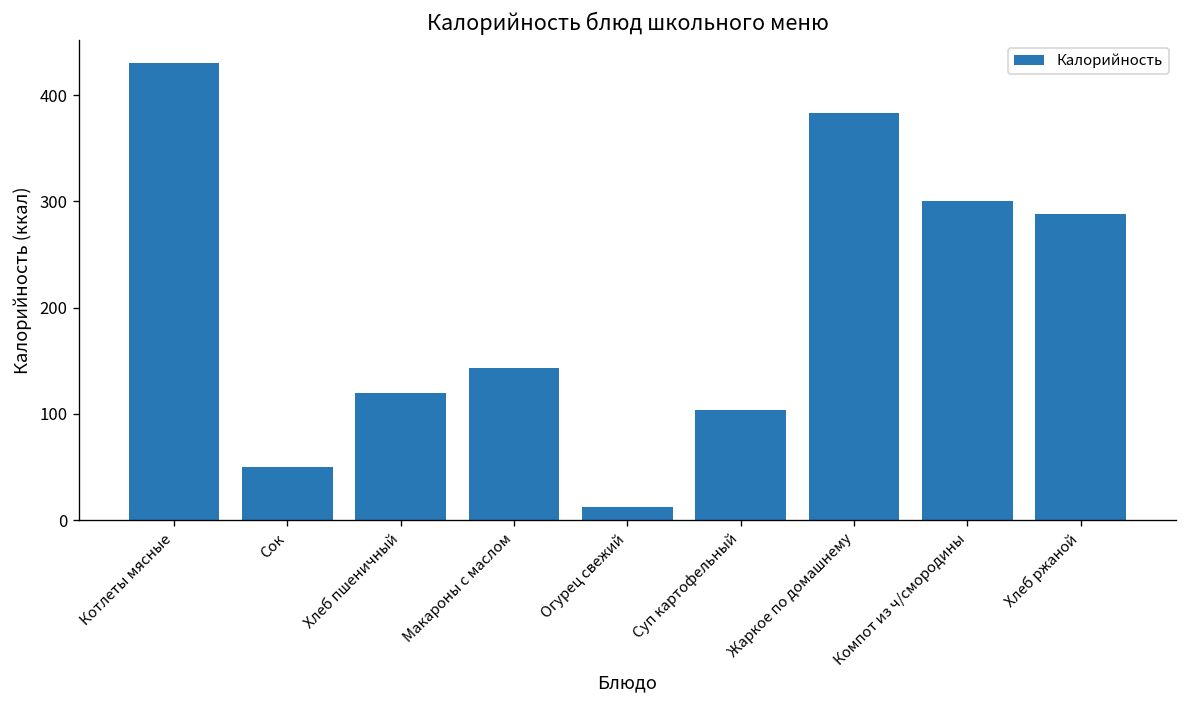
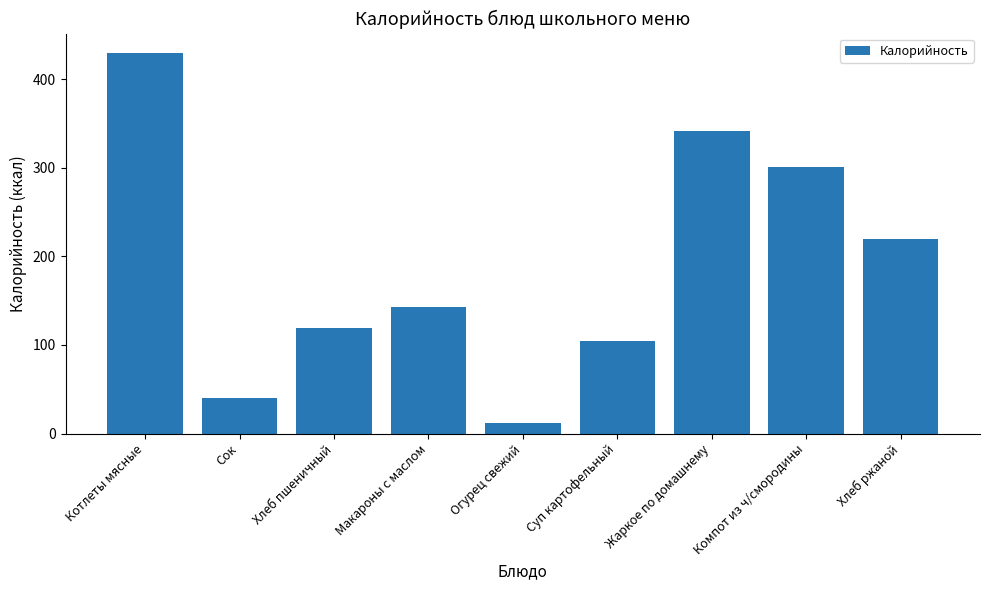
Сок: 50 -> 40
Жаркое по домашнему: 380 -> 340
Хлеб ржаной: 290 -> 220
